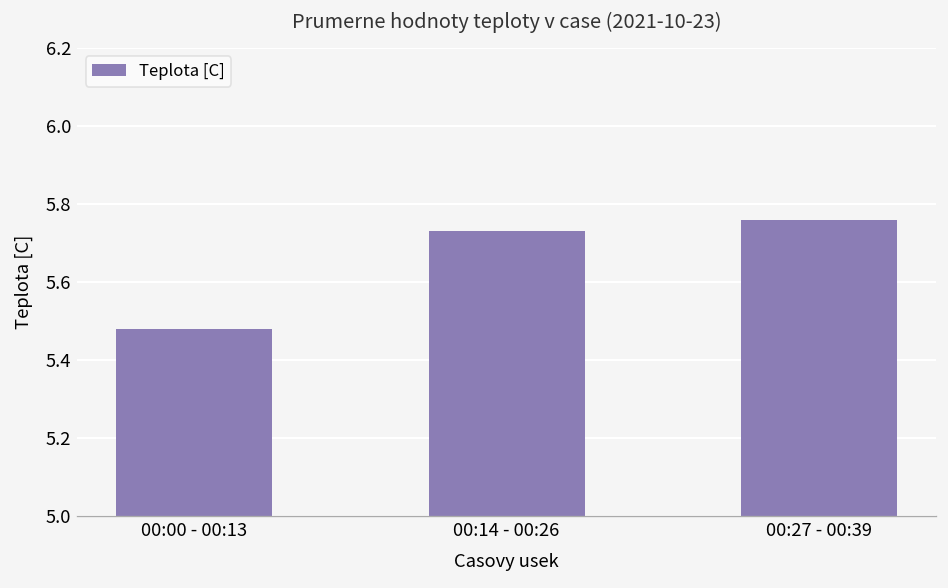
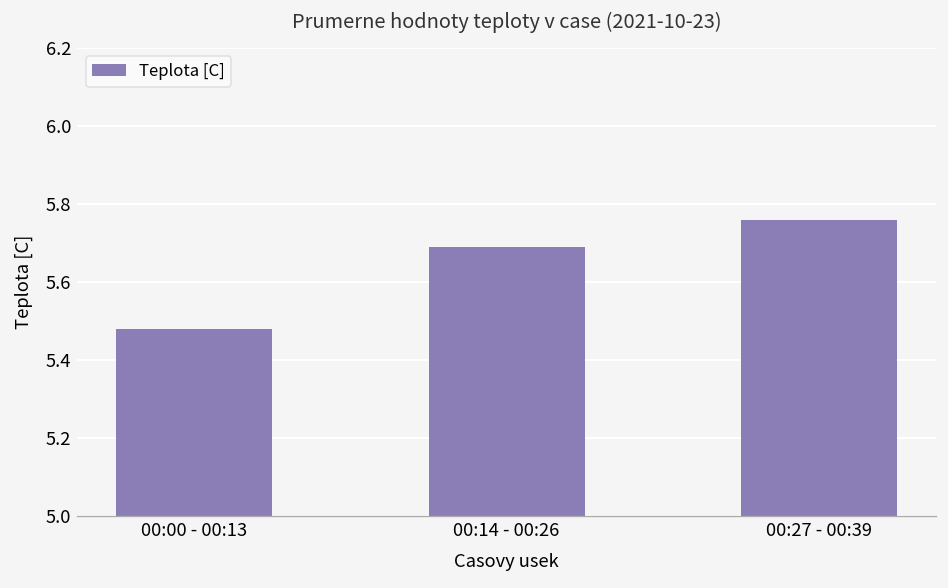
00:14 - 00:26: 5.73 -> 5.69
